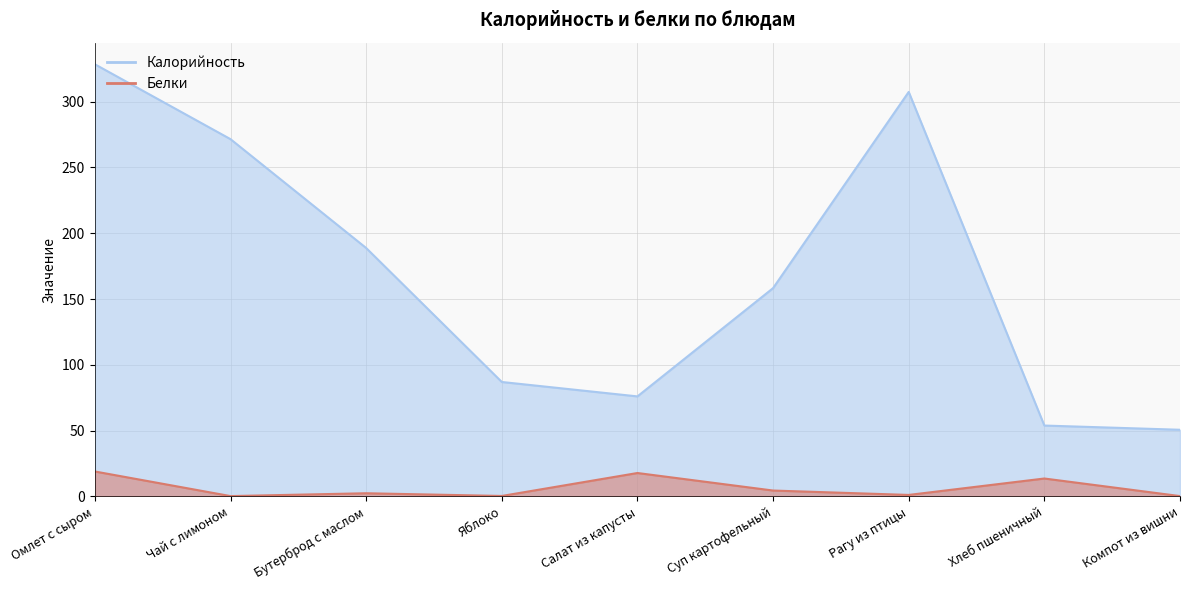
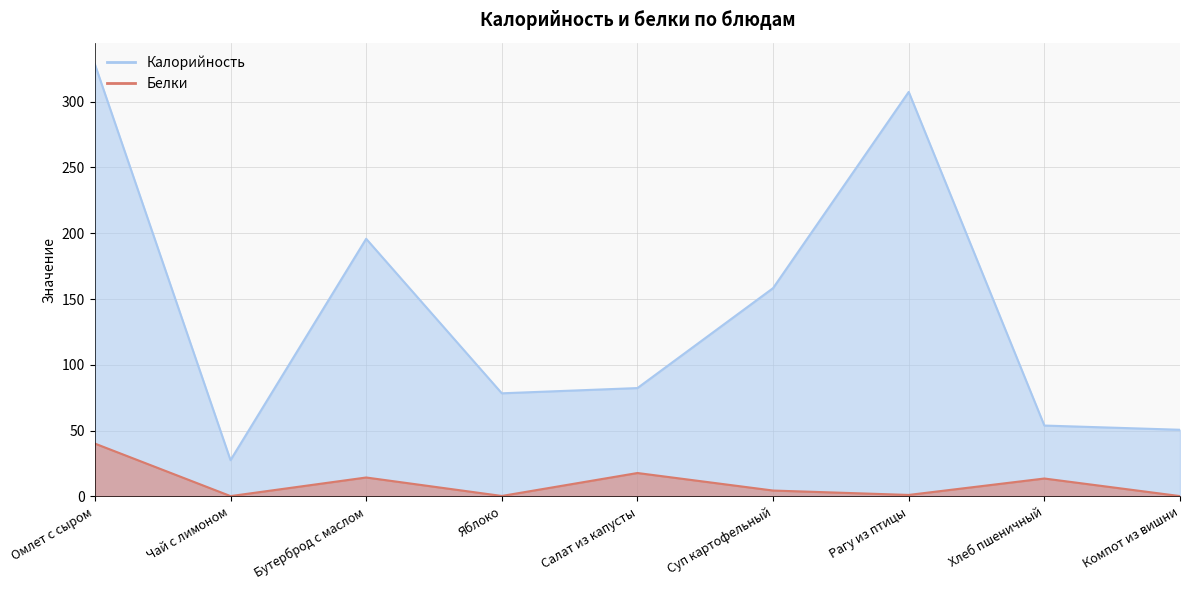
Белки, Омлет с сыром: 19 -> 40
Калорийность, Чай с лимоном: 272 -> 28
Калорийность, Бутерброд с маслом: 189 -> 196
Белки, Бутерброд с маслом: 2 -> 14
Калорийность, Яблоко: 87 -> 78
Калорийность, Салат из капусты: 76 -> 82
